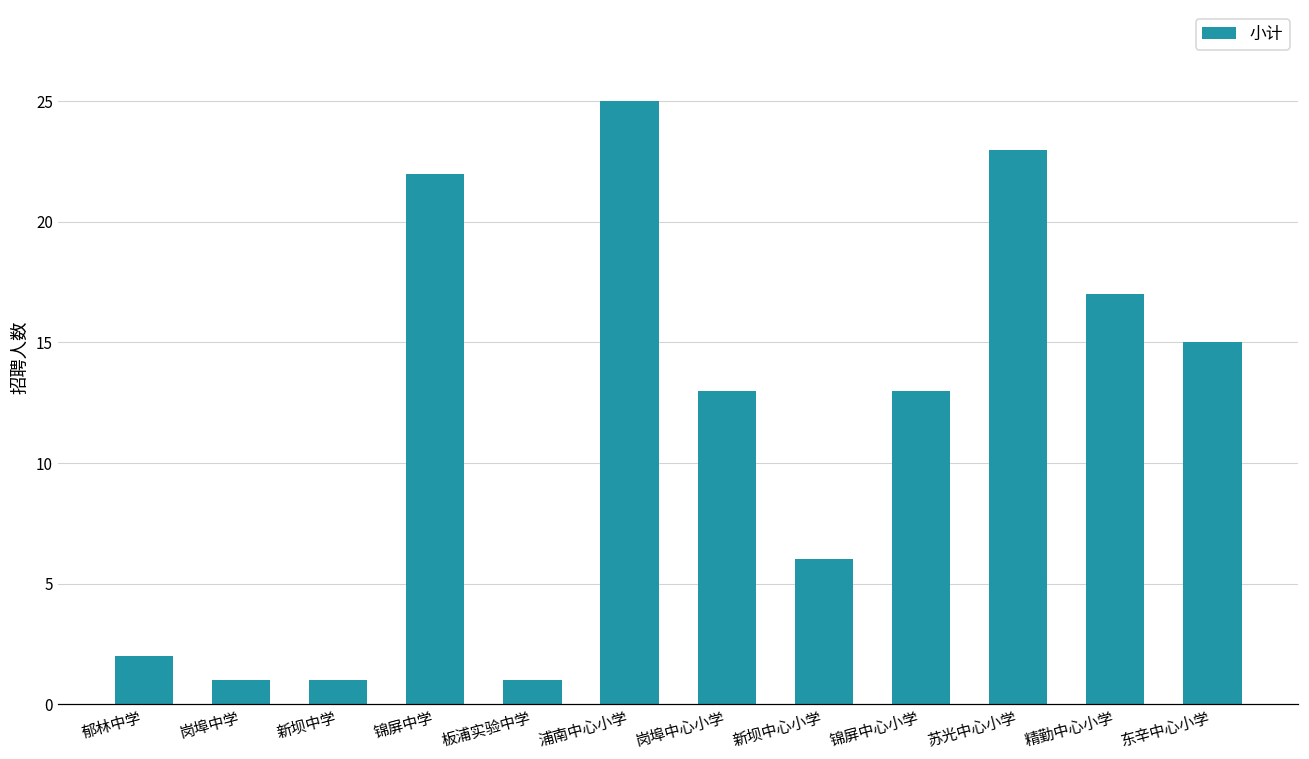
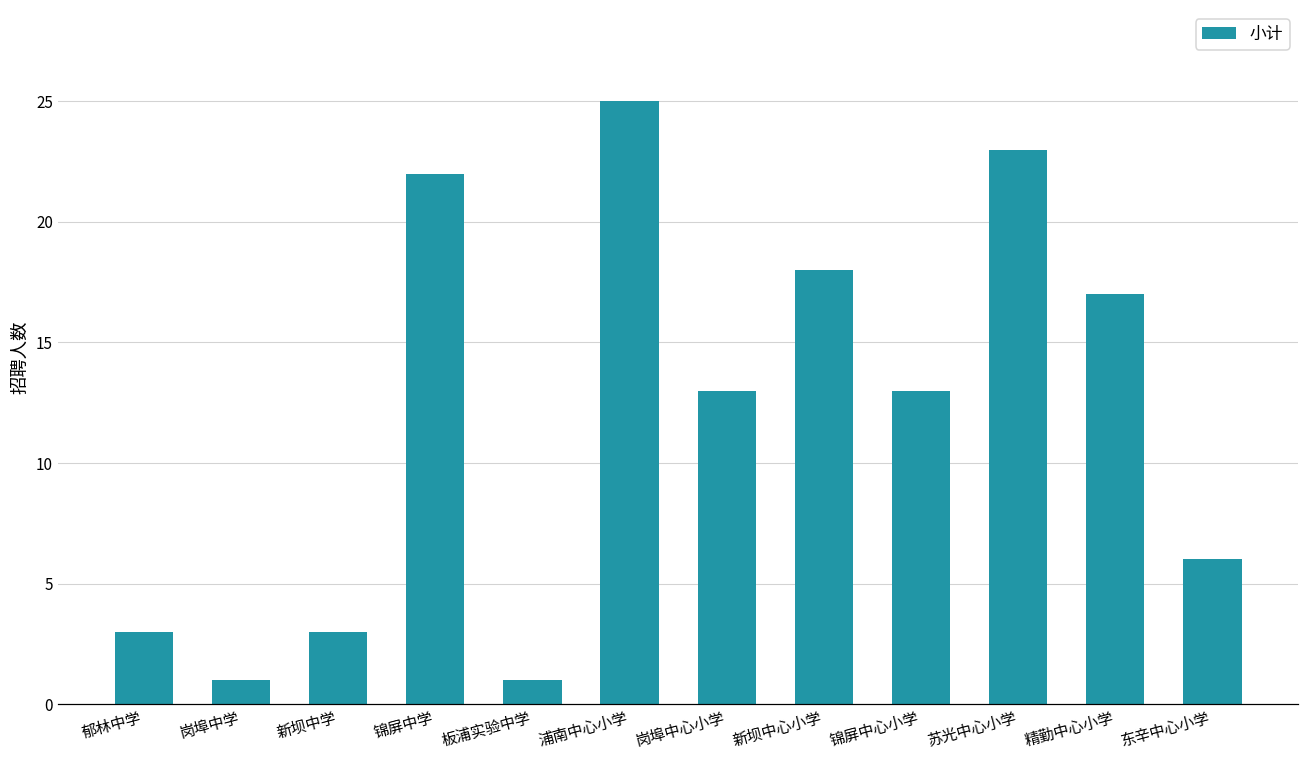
郁林中学: 2 -> 3
新坝中学: 1 -> 3
新坝中心小学: 6 -> 18
东辛中心小学: 15 -> 6
